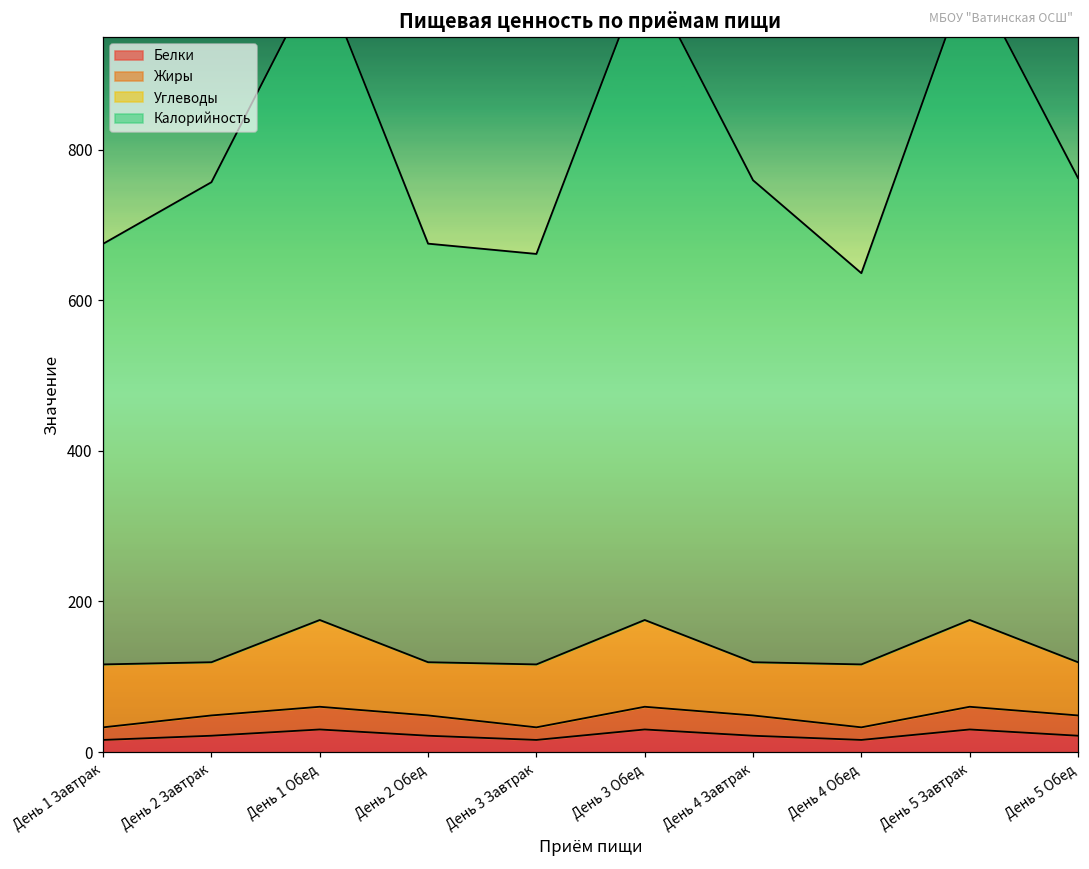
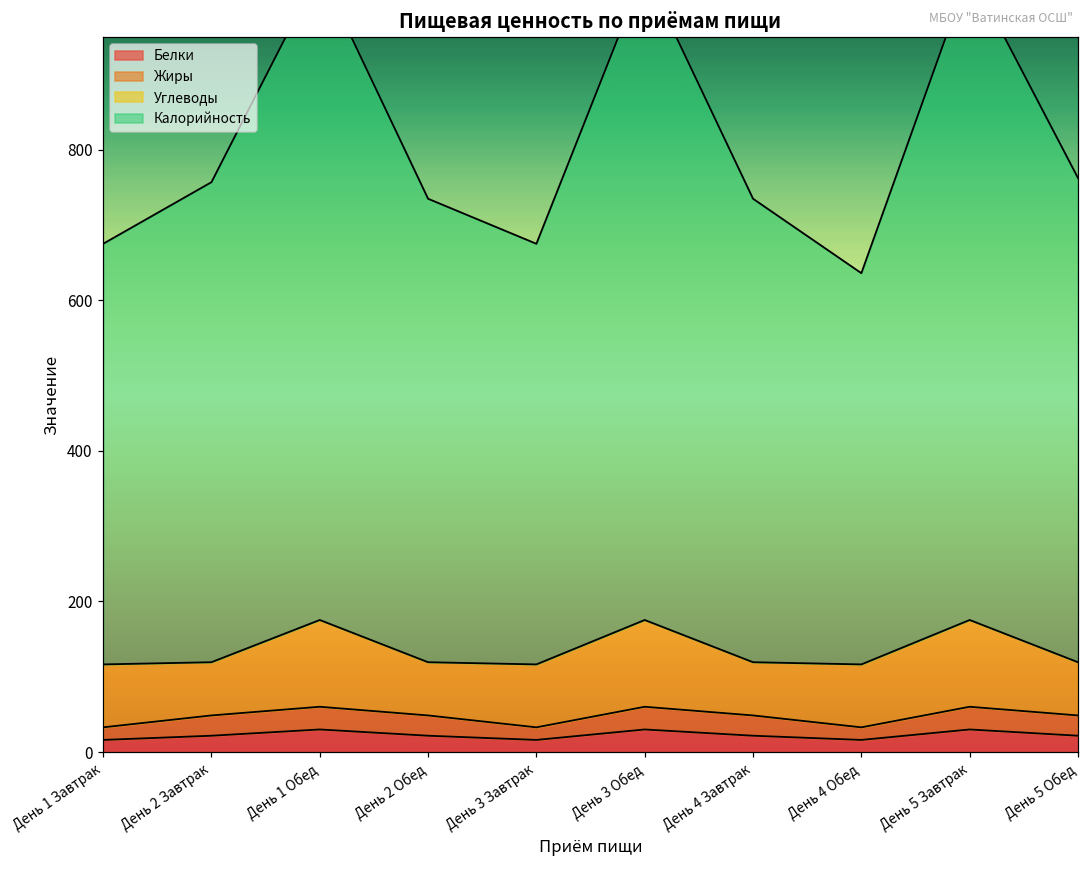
Калорийность, День 2 Обед: 560 -> 620
Калорийность, День 3 Завтрак: 550 -> 560
Калорийность, День 4 Завтрак: 640 -> 620
